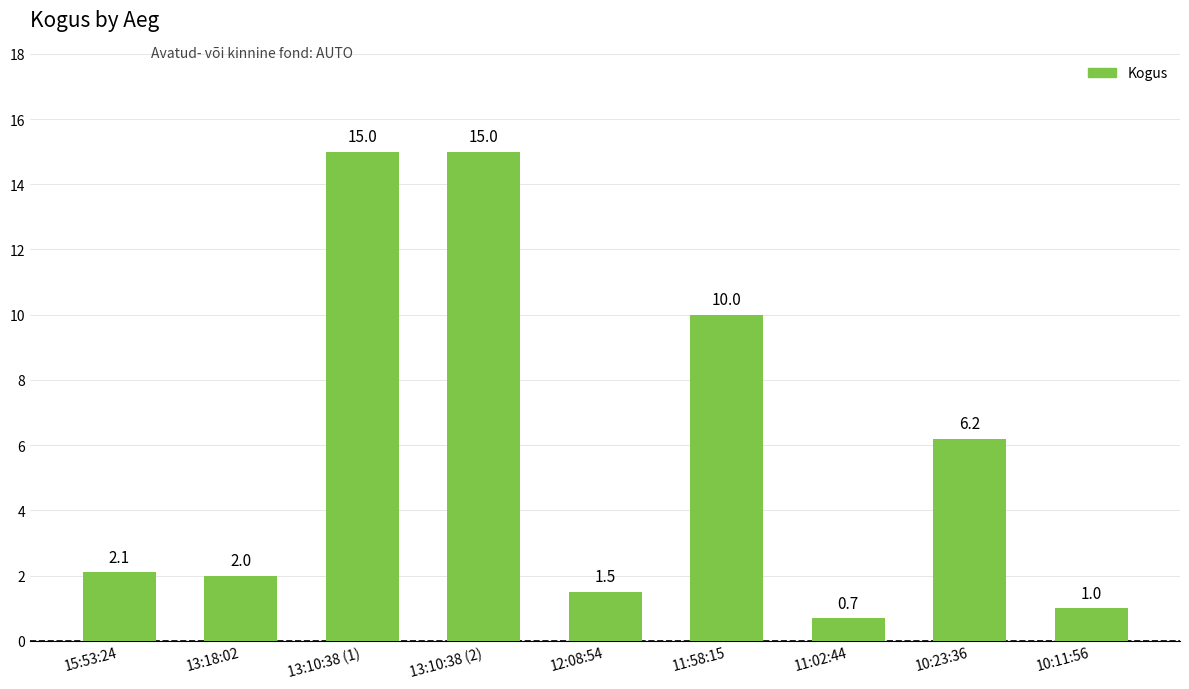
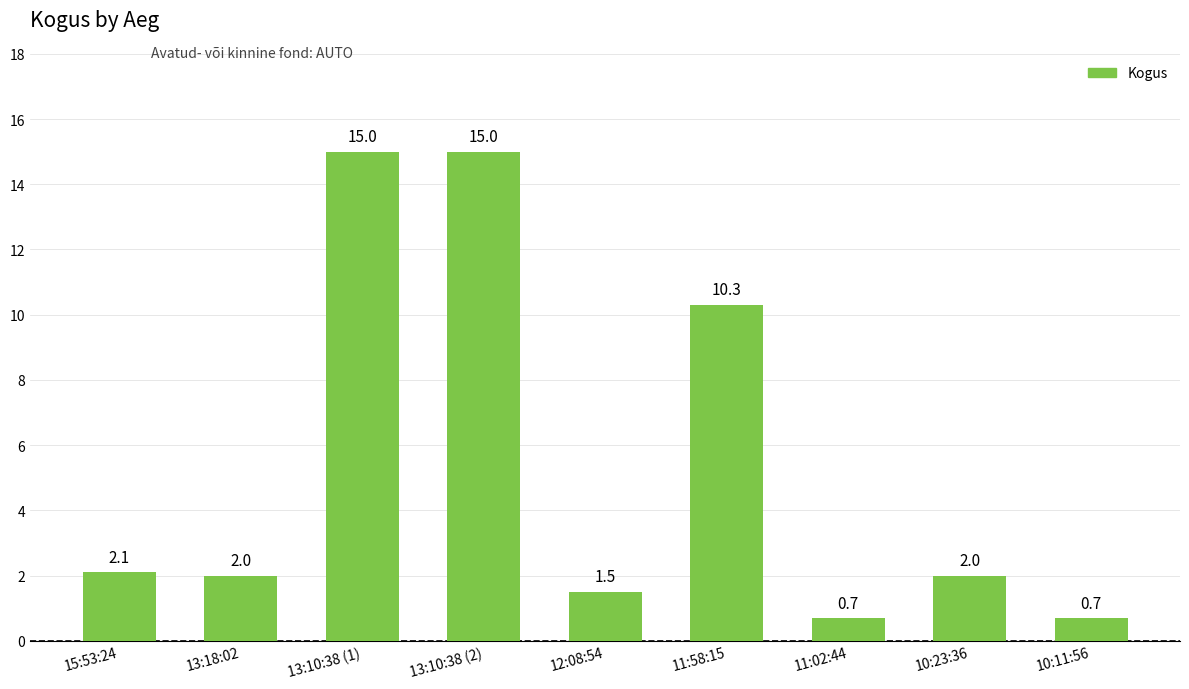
11:58:15: 10.0 -> 10.3
10:23:36: 6.2 -> 2.0
10:11:56: 1.0 -> 0.7
